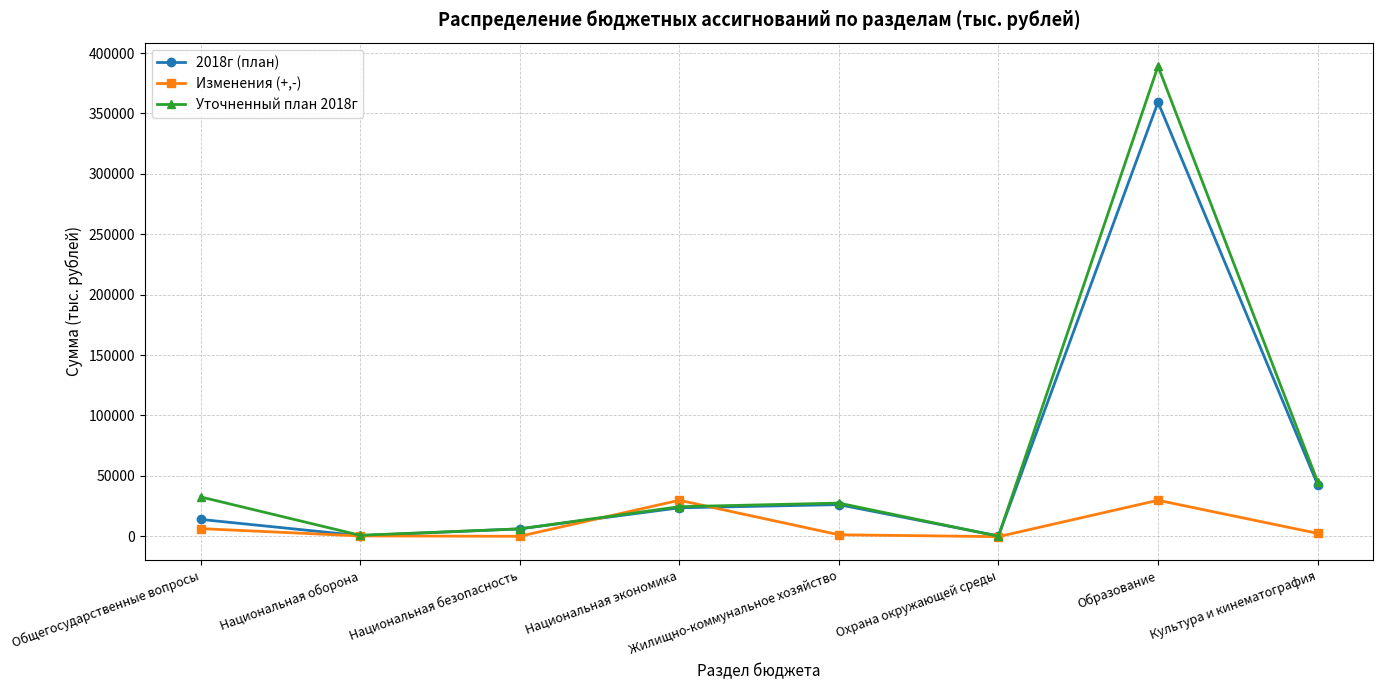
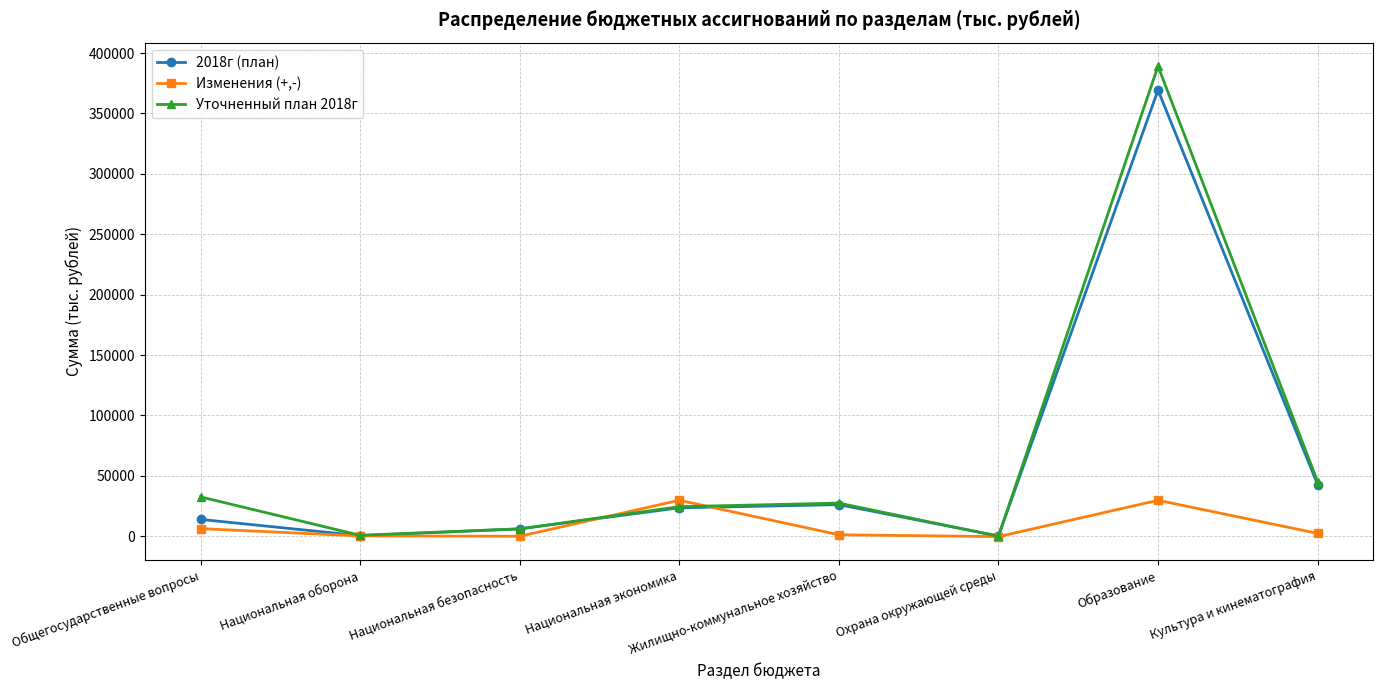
2018г (план), Образование: 359000 -> 369000
